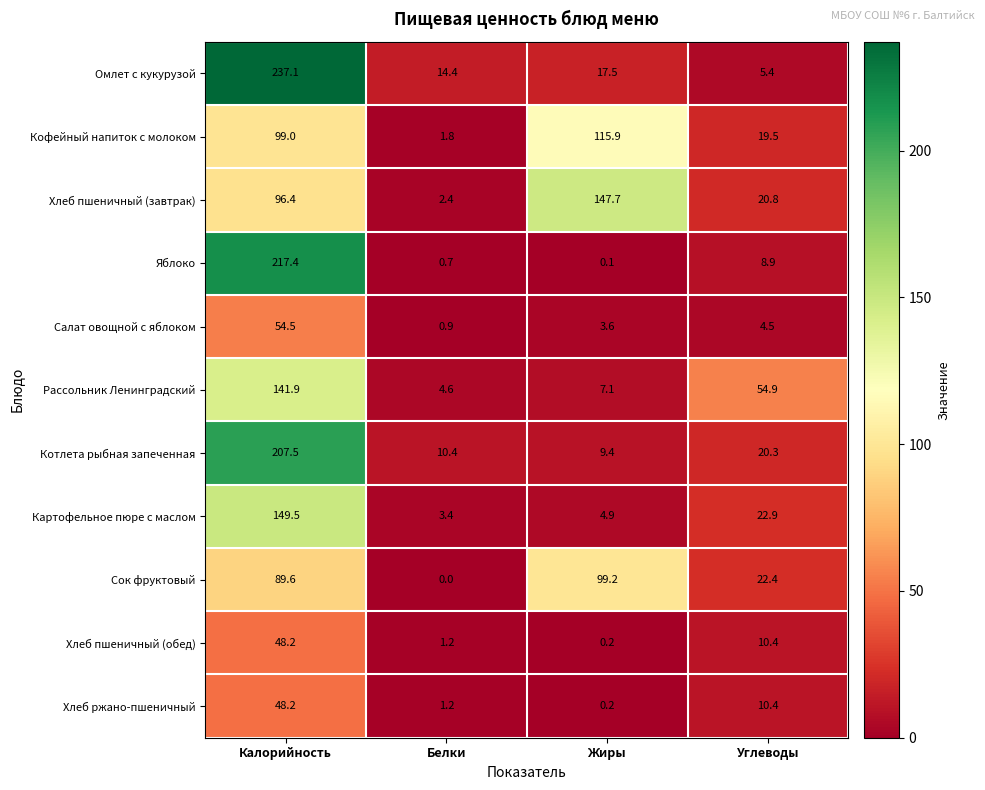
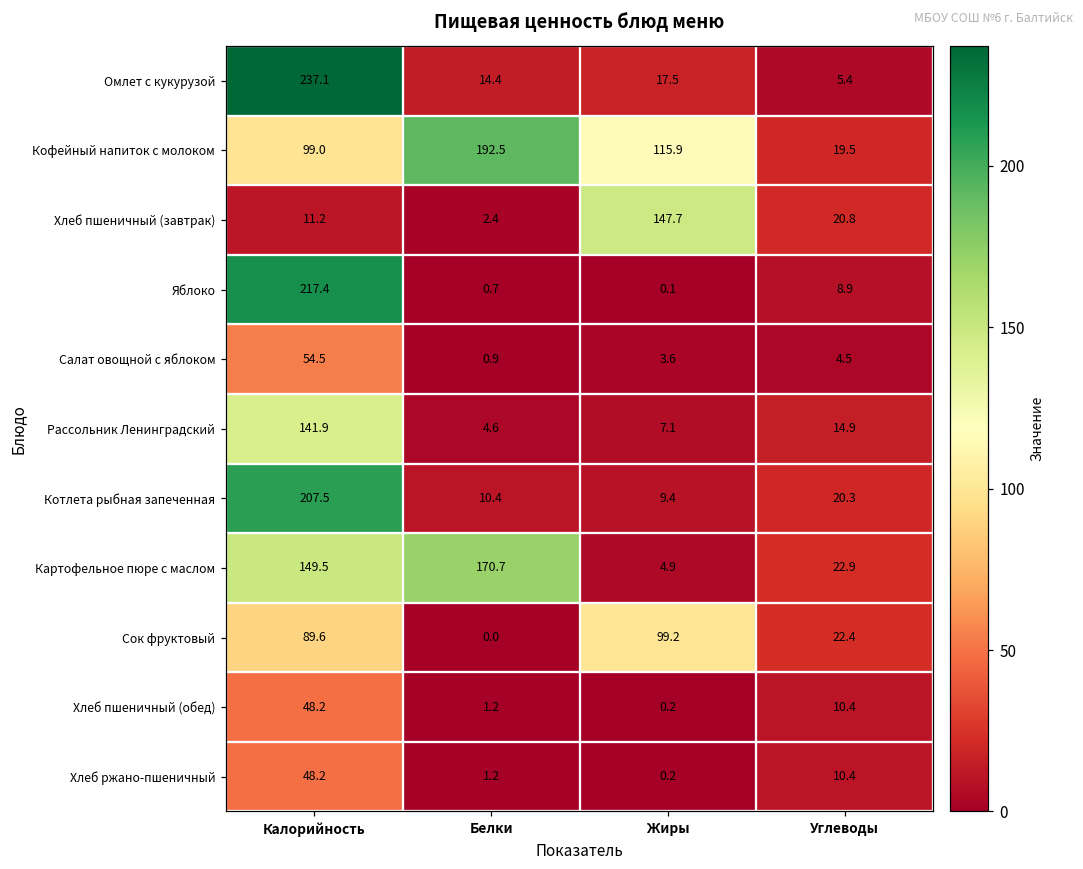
Кофейный напиток с молоком, Белки: 1.8 -> 192.5
Хлеб пшеничный (завтрак), Калорийность: 96.4 -> 11.2
Рассольник Ленинградский, Углеводы: 54.9 -> 14.9
Картофельное пюре с маслом, Белки: 3.4 -> 170.7
